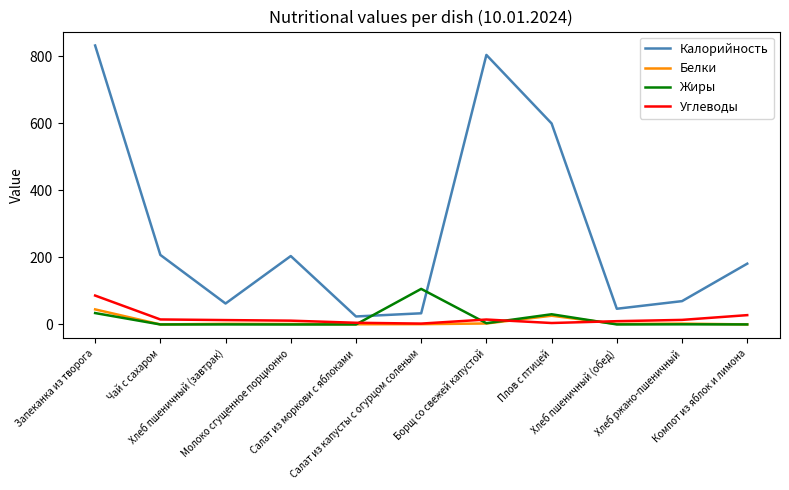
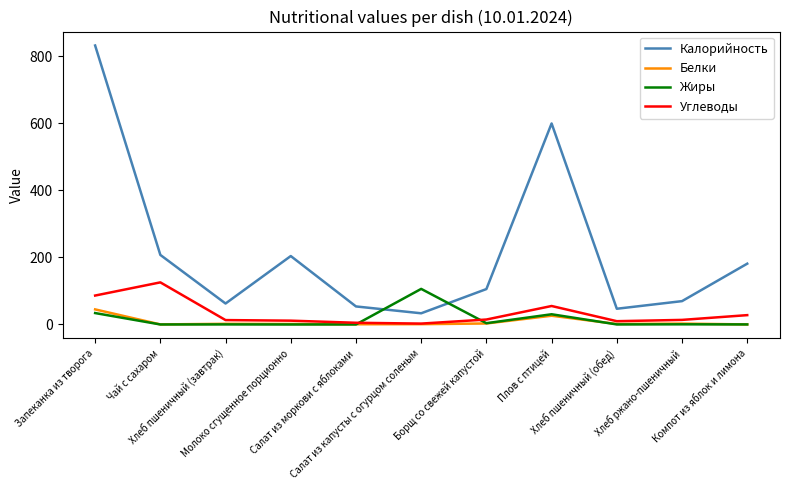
Углеводы, Чай с сахаром: 20 -> 130
Калорийность, Салат из моркови с яблоками: 20 -> 50
Калорийность, Борщ со свежей капустой: 800 -> 110
Углеводы, Плов с птицей: 0 -> 60
